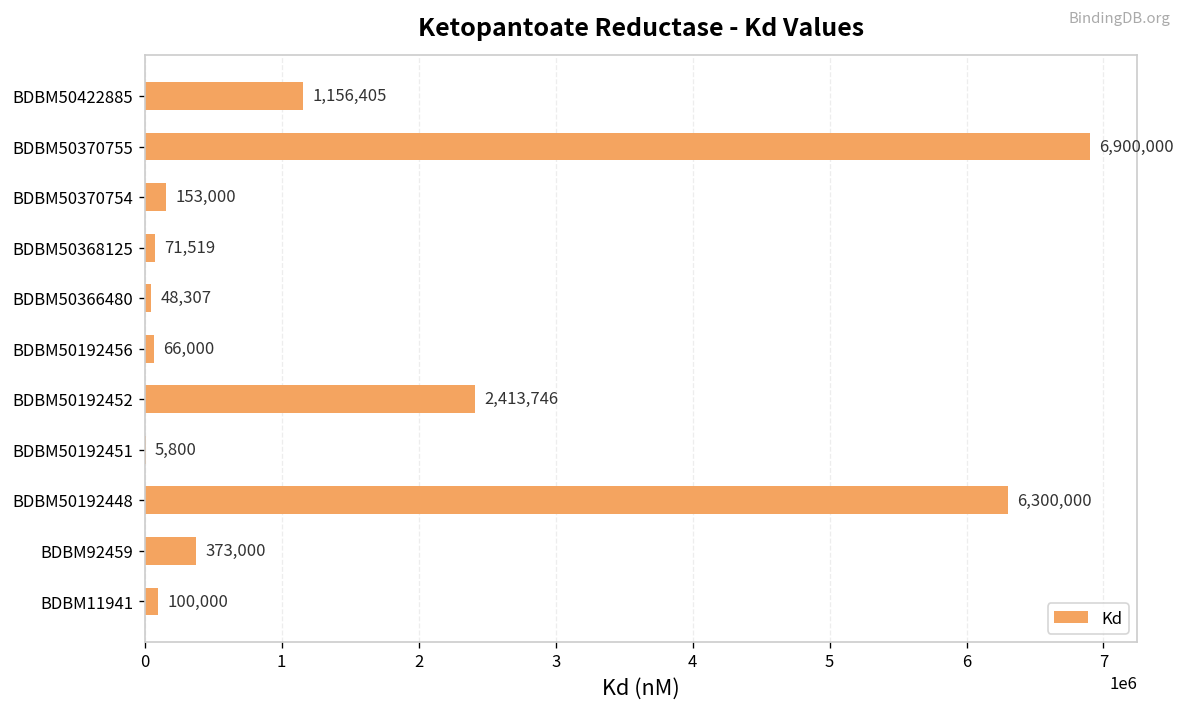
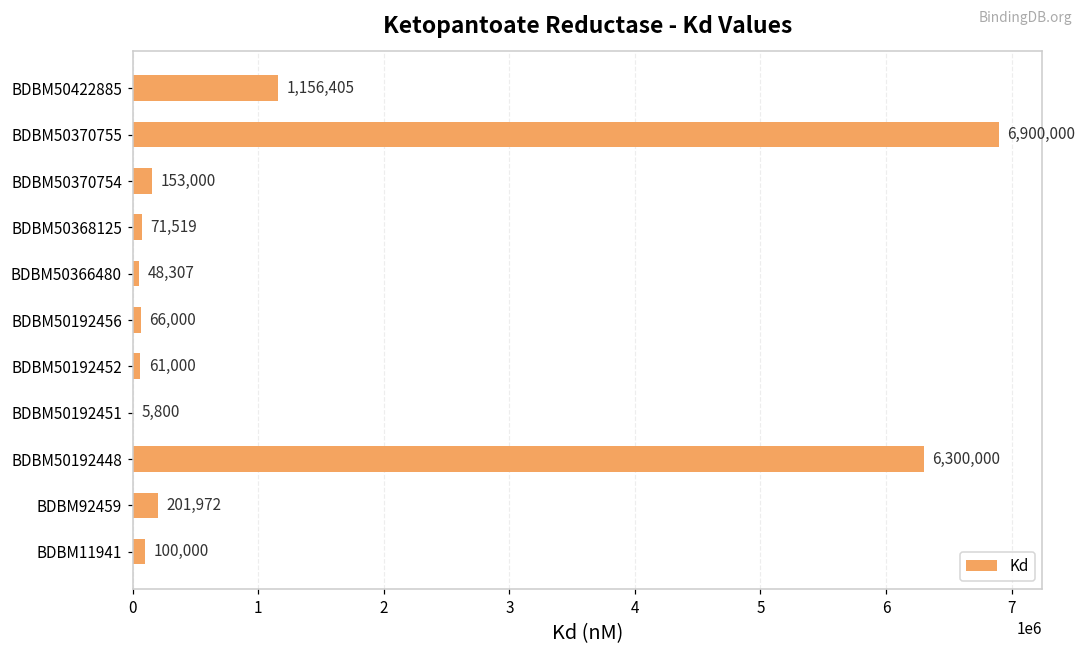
BDBM50192452: 2,413,746 -> 61,000
BDBM92459: 373,000 -> 201,972
